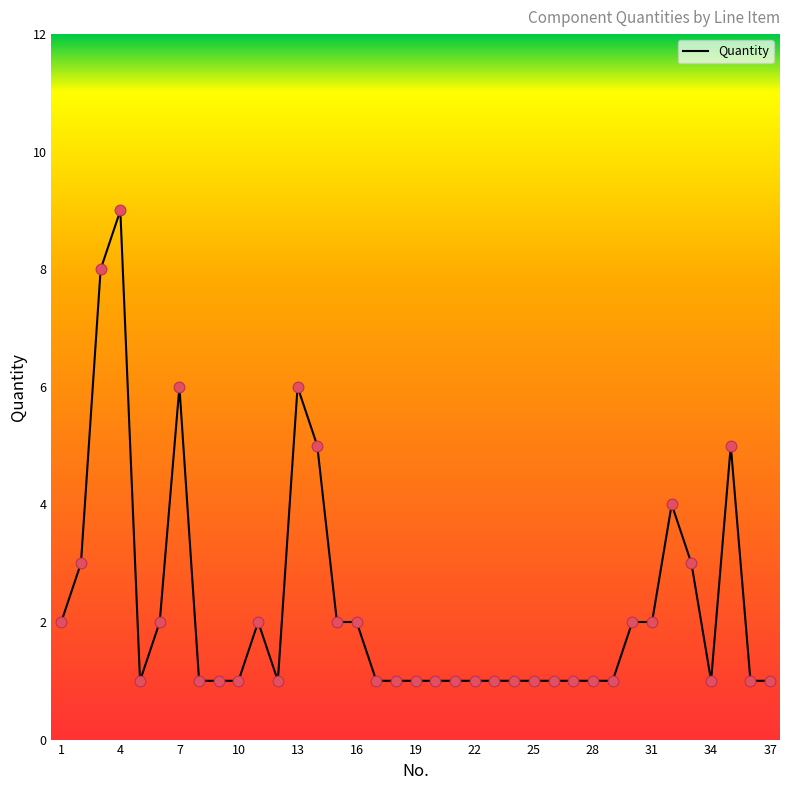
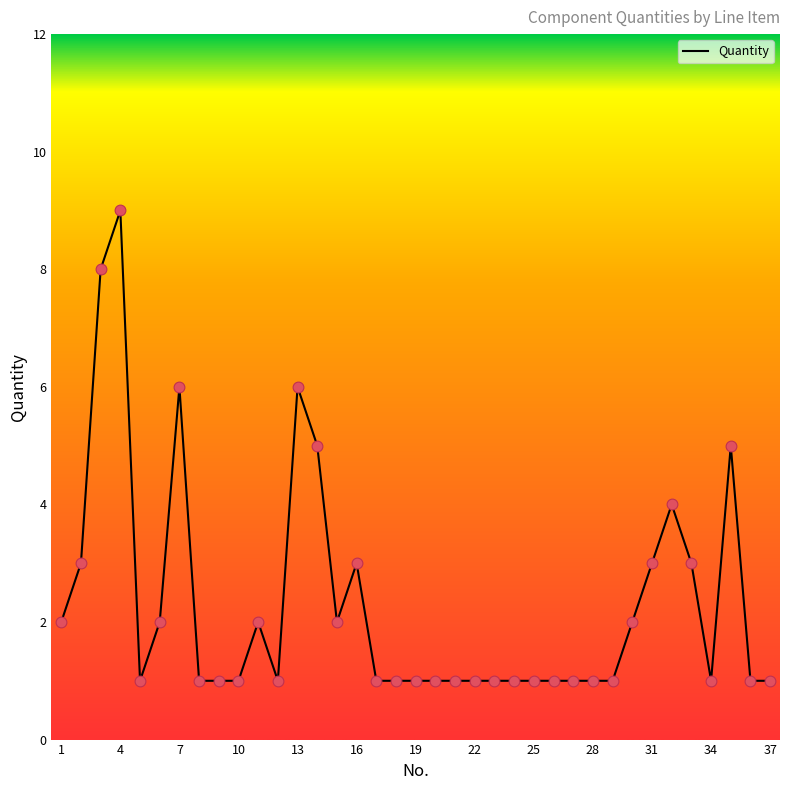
16: 2 -> 3
31: 2 -> 3
